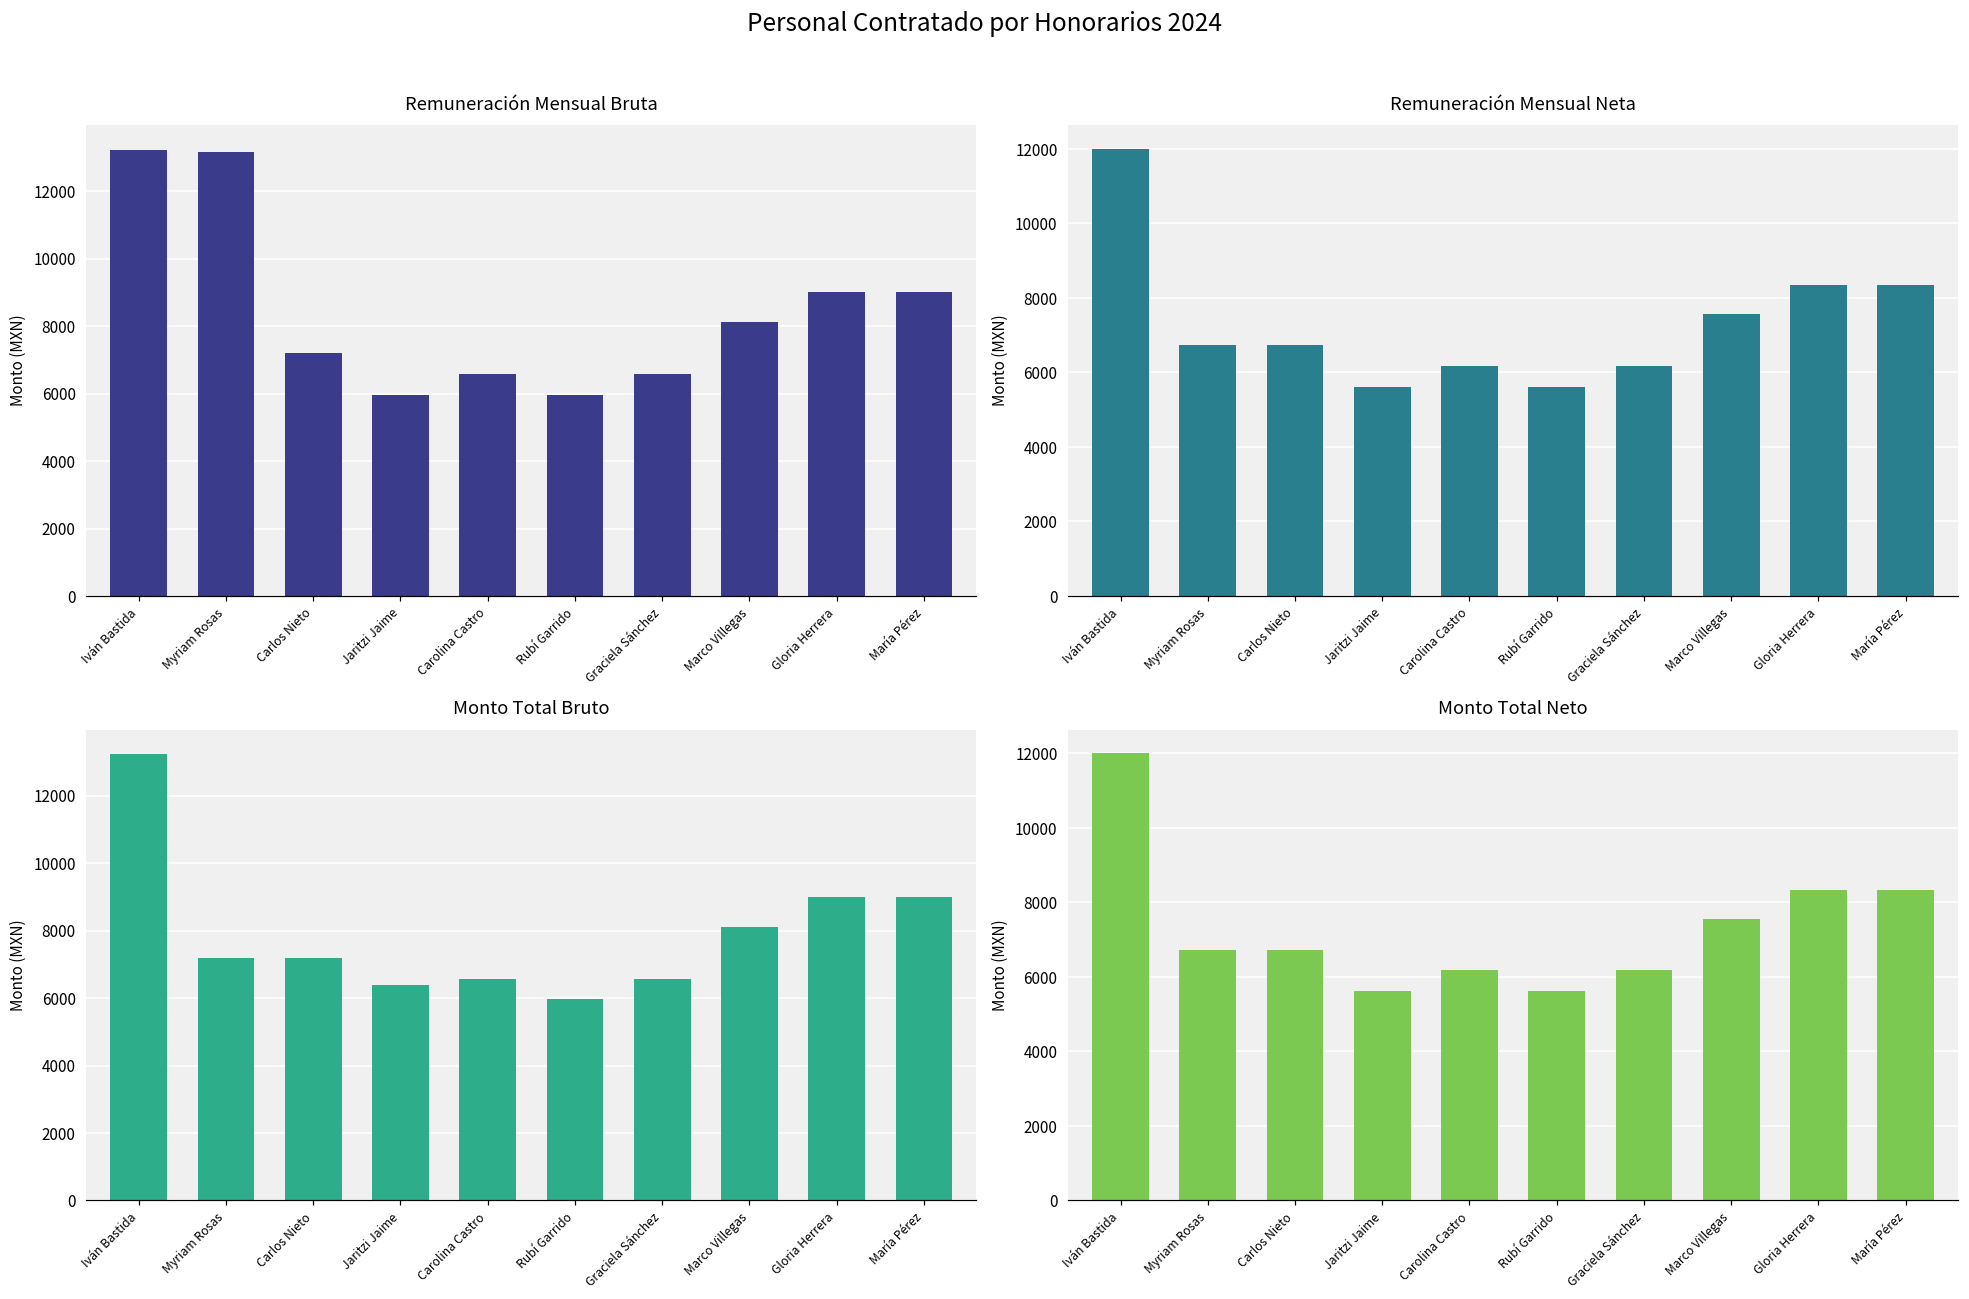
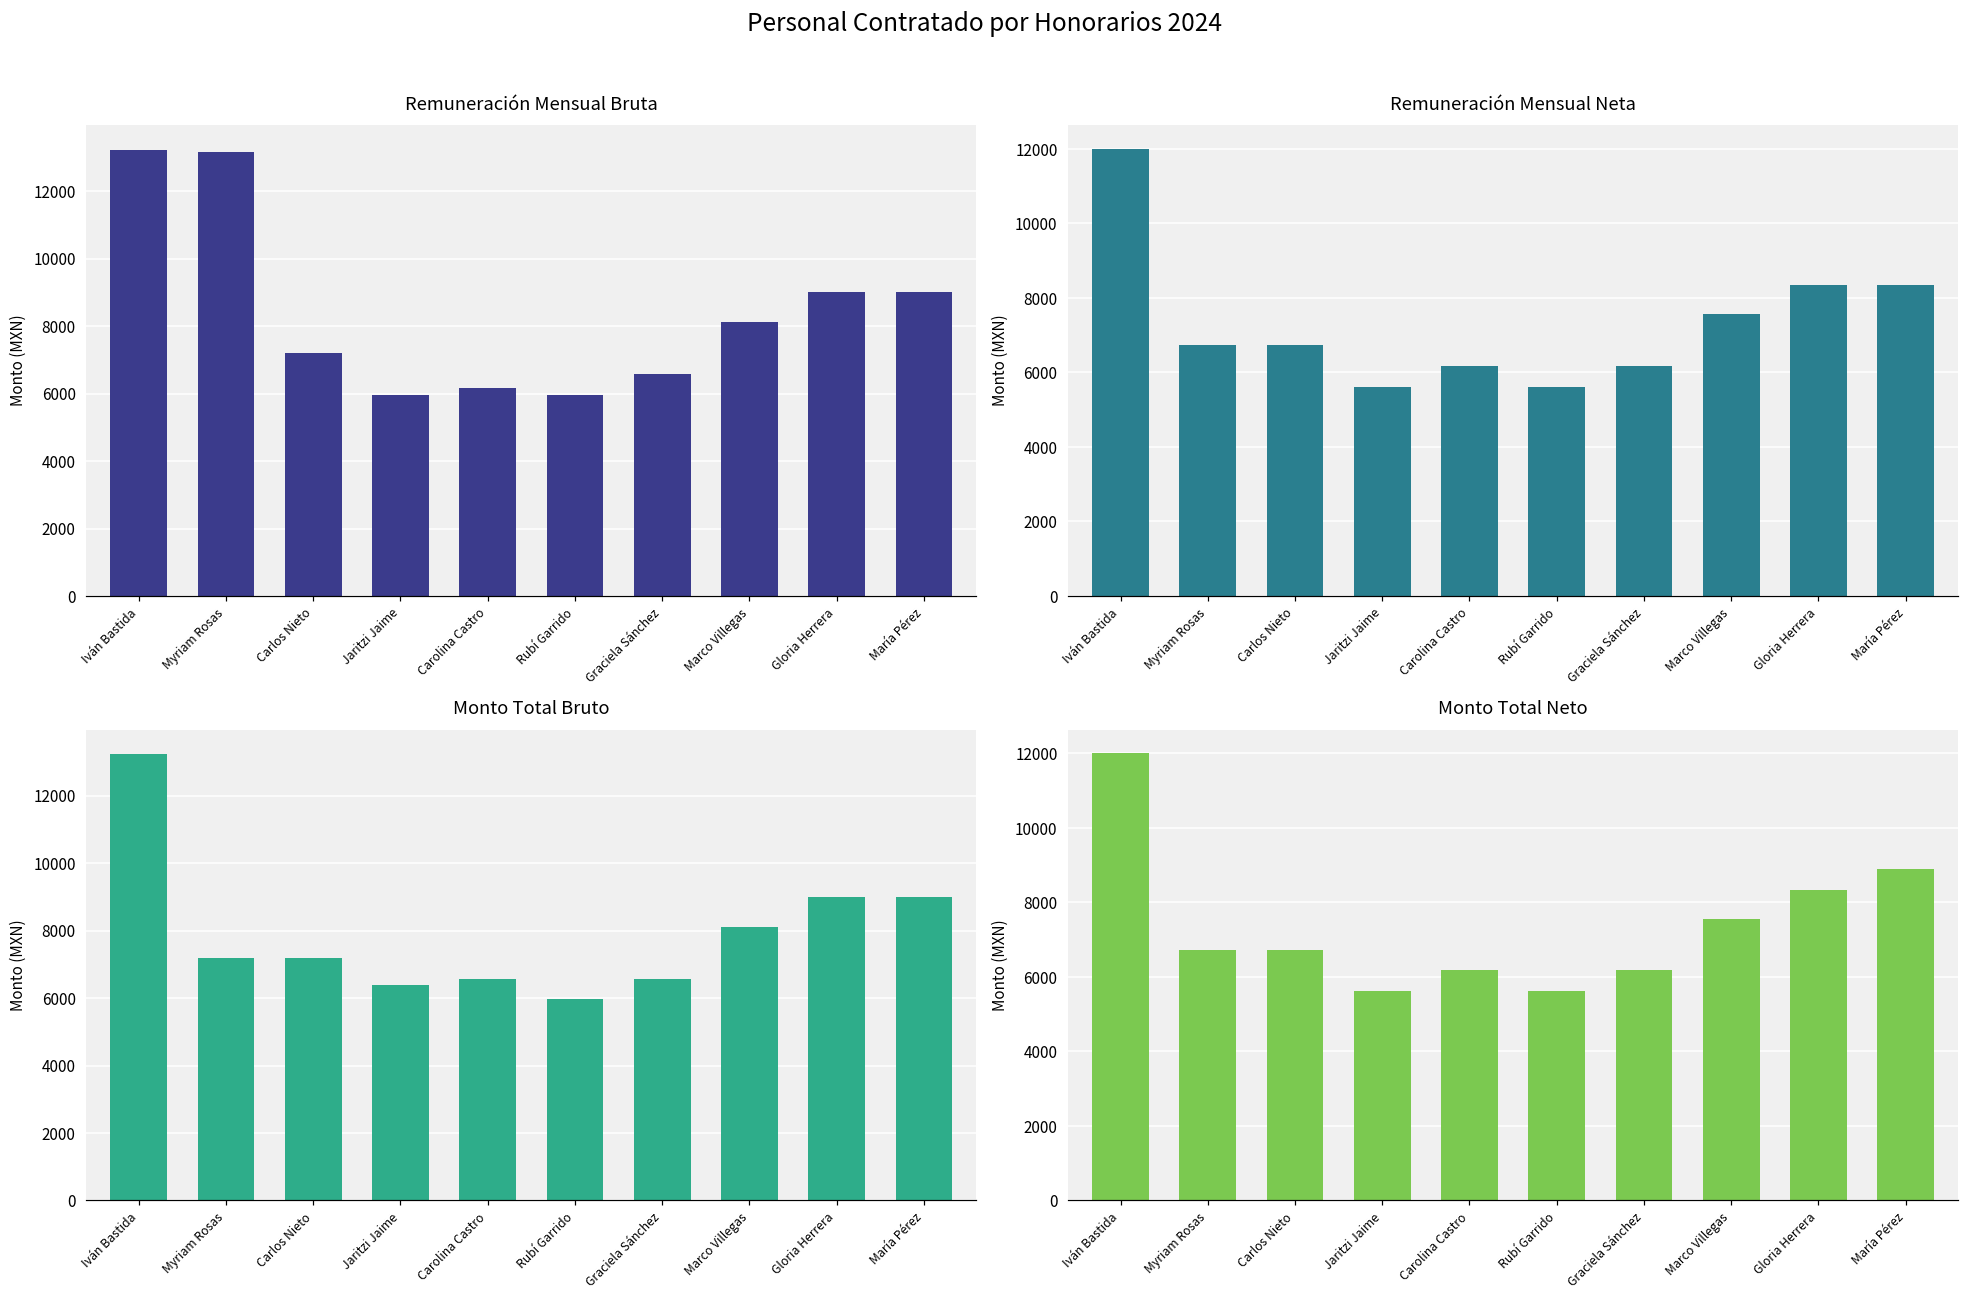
Remuneración Mensual Bruta, Carolina Castro: 6600 -> 6200
Monto Total Neto, María Pérez: 8300 -> 8900
